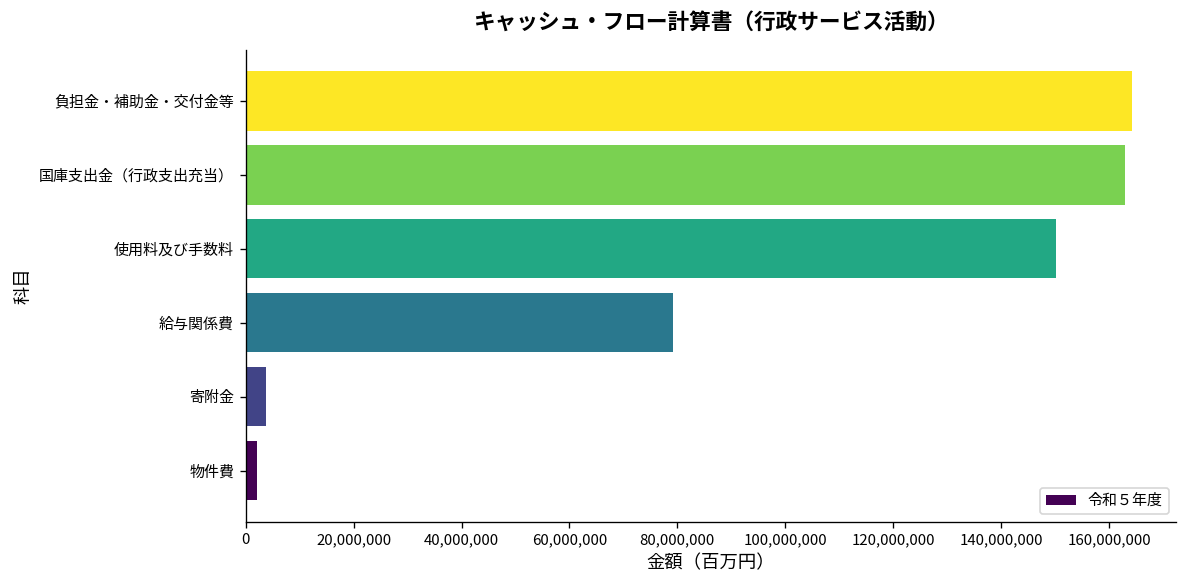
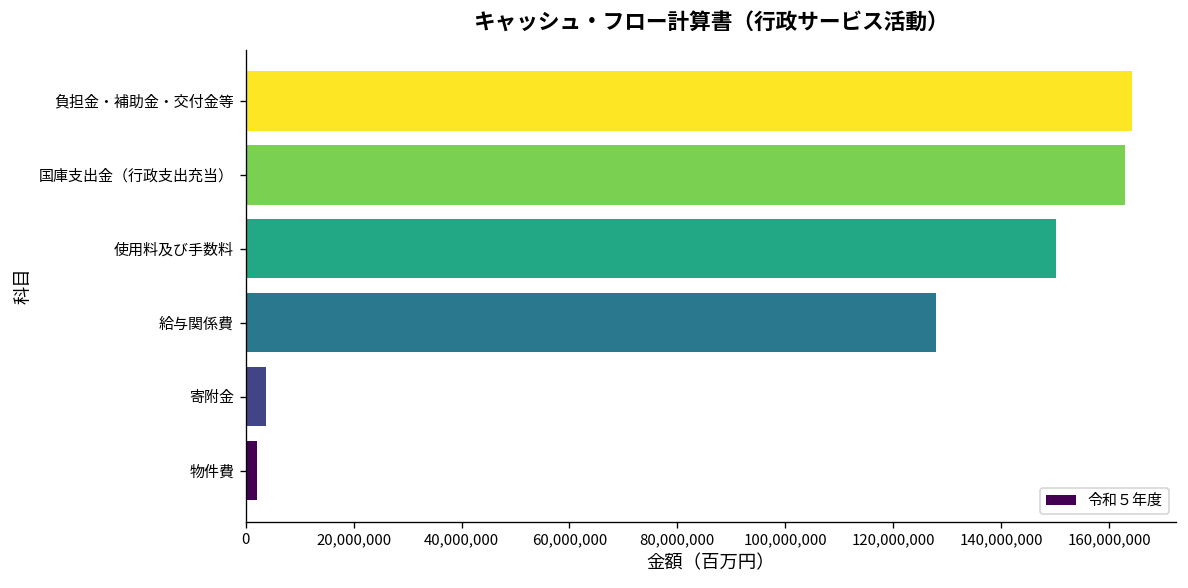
給与関係費: 79,000,000 -> 128,000,000
